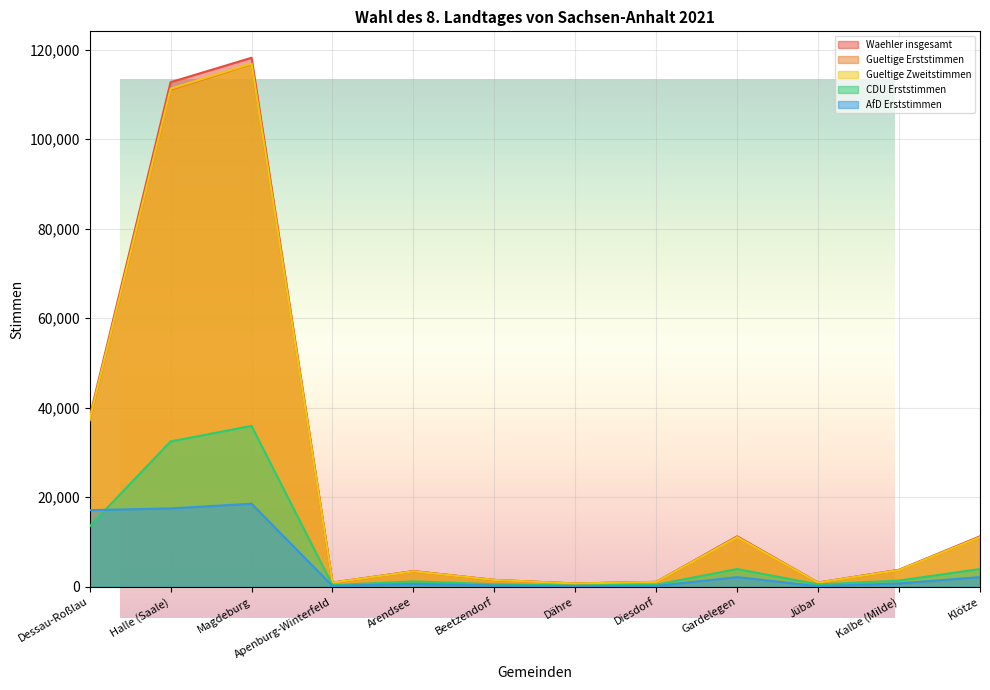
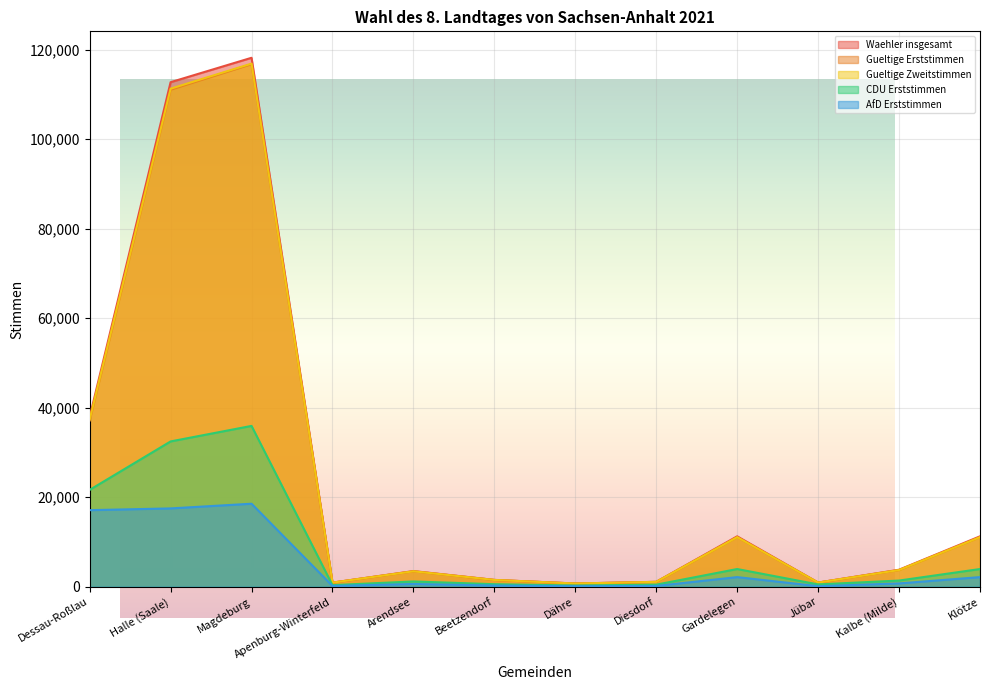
Wahl des 8. Landtages von Sachsen-Anhalt 2021, CDU Erststimmen, Dessau-Roßlau: 14,000 -> 22,000
